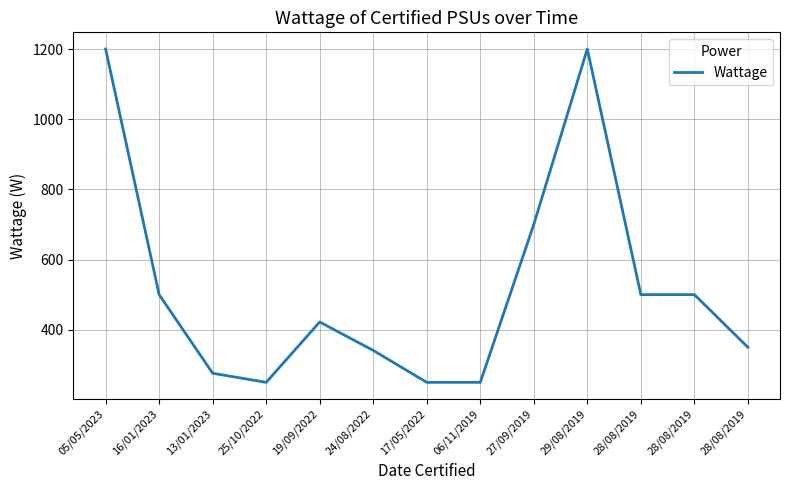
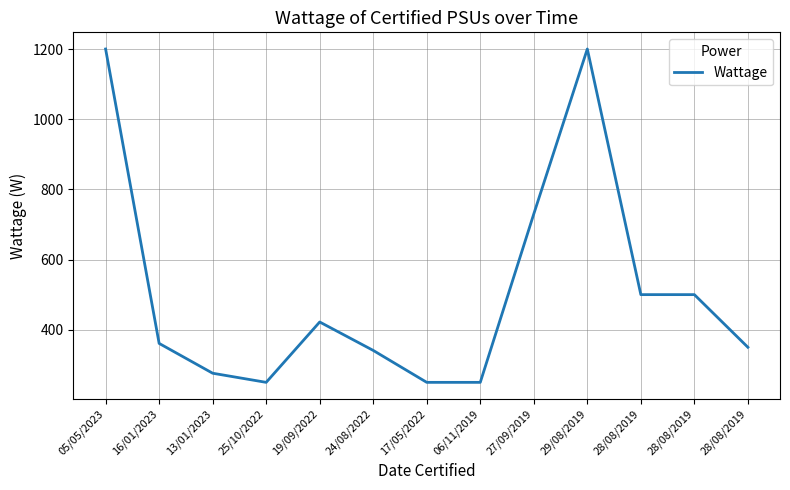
16/01/2023: 500 -> 360
27/09/2019: 700 -> 730
